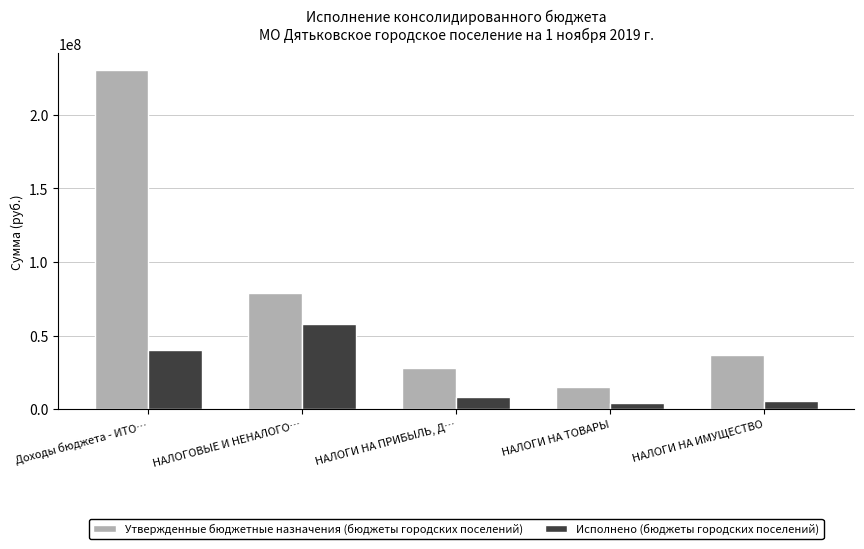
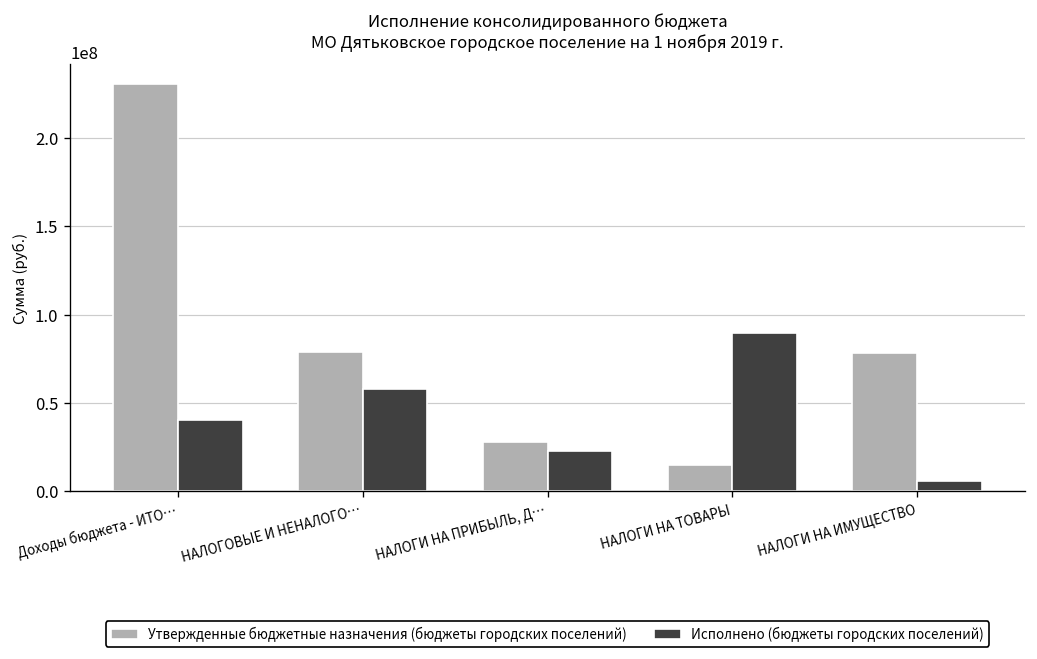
Исполнено (бюджеты городских поселений), НАЛОГИ НА ПРИБЫЛЬ, Д…: 9000000 -> 23000000
Исполнено (бюджеты городских поселений), НАЛОГИ НА ТОВАРЫ: 4000000 -> 90000000
Утвержденные бюджетные назначения (бюджеты городских поселений), НАЛОГИ НА ИМУЩЕСТВО: 37000000 -> 78000000
